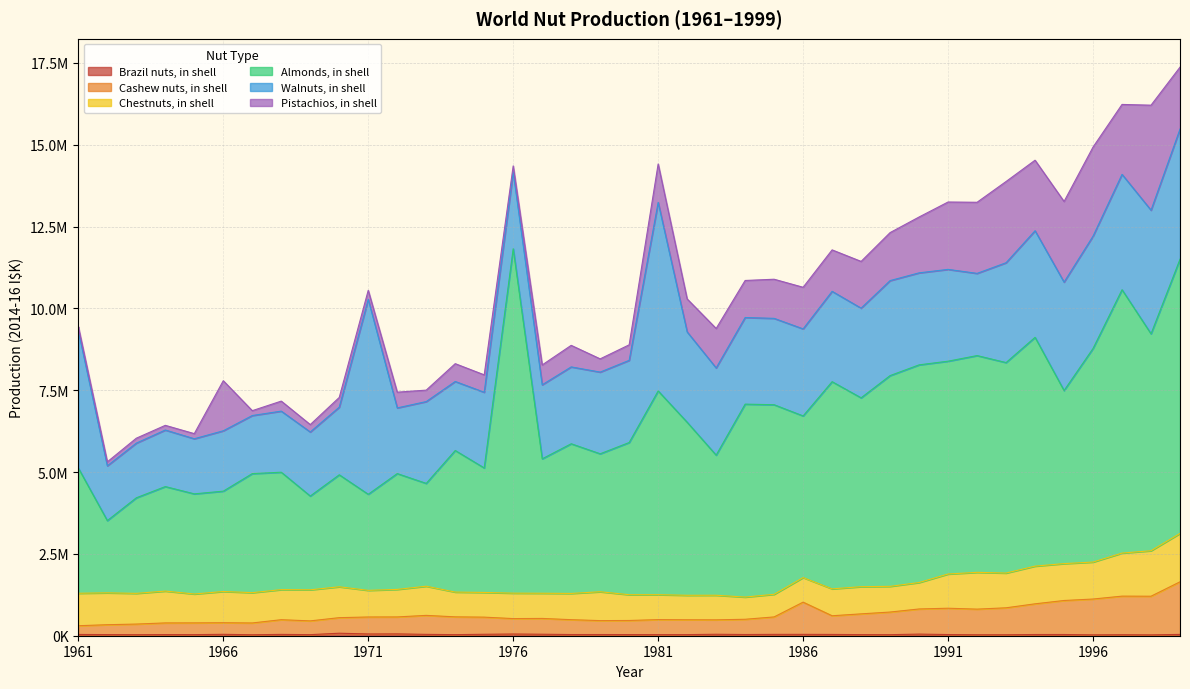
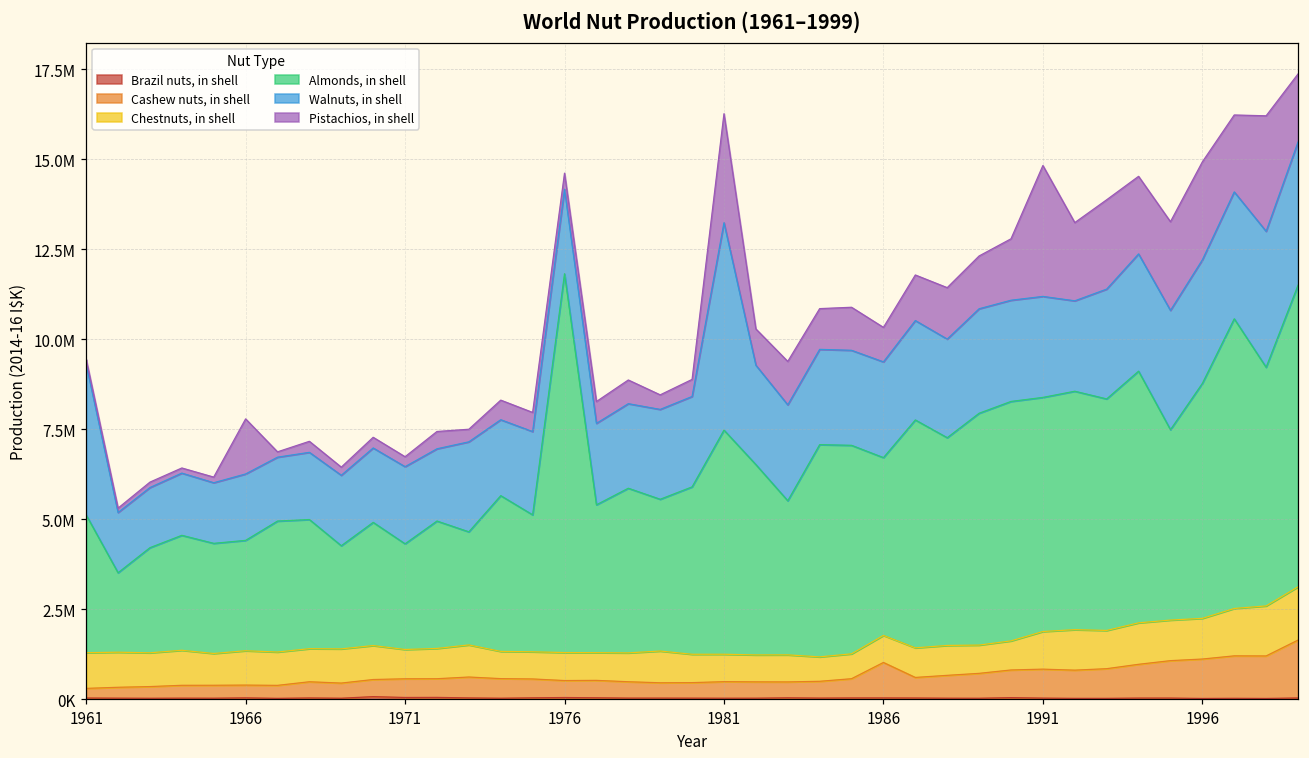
Walnuts, in shell, 1971: 6000000 -> 2100000
Pistachios, in shell, 1976: 200000 -> 400000
Pistachios, in shell, 1981: 1200000 -> 3000000
Pistachios, in shell, 1986: 1300000 -> 1000000
Pistachios, in shell, 1991: 2100000 -> 3600000
